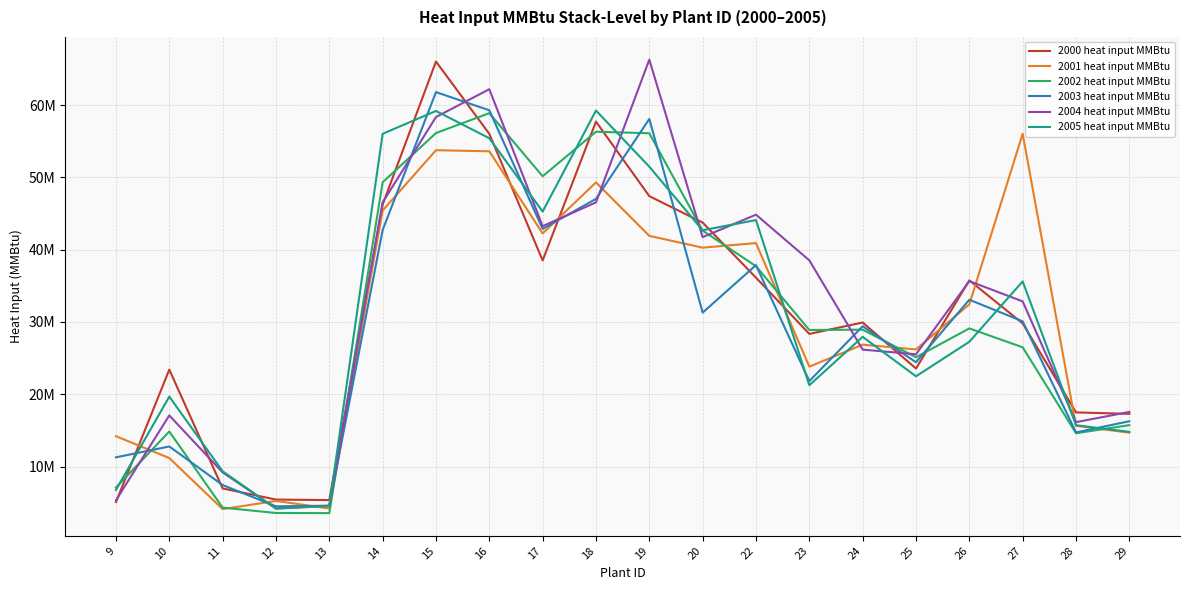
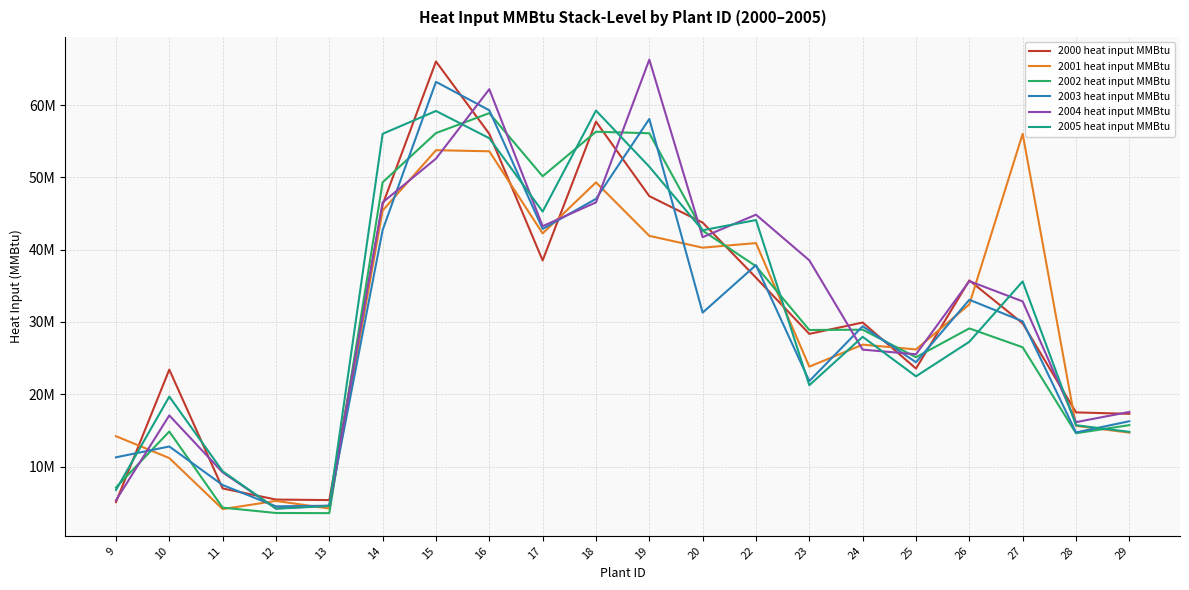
2003 heat input MMBtu, 15: 62000000 -> 63000000
2004 heat input MMBtu, 15: 58000000 -> 53000000
